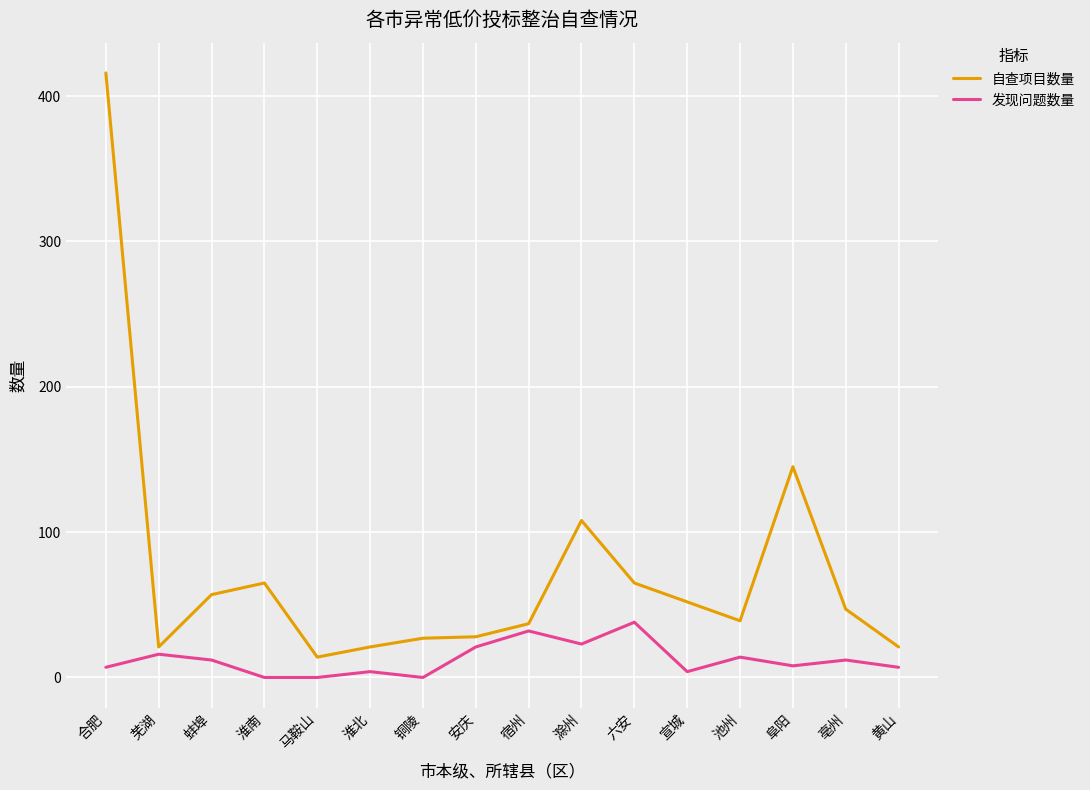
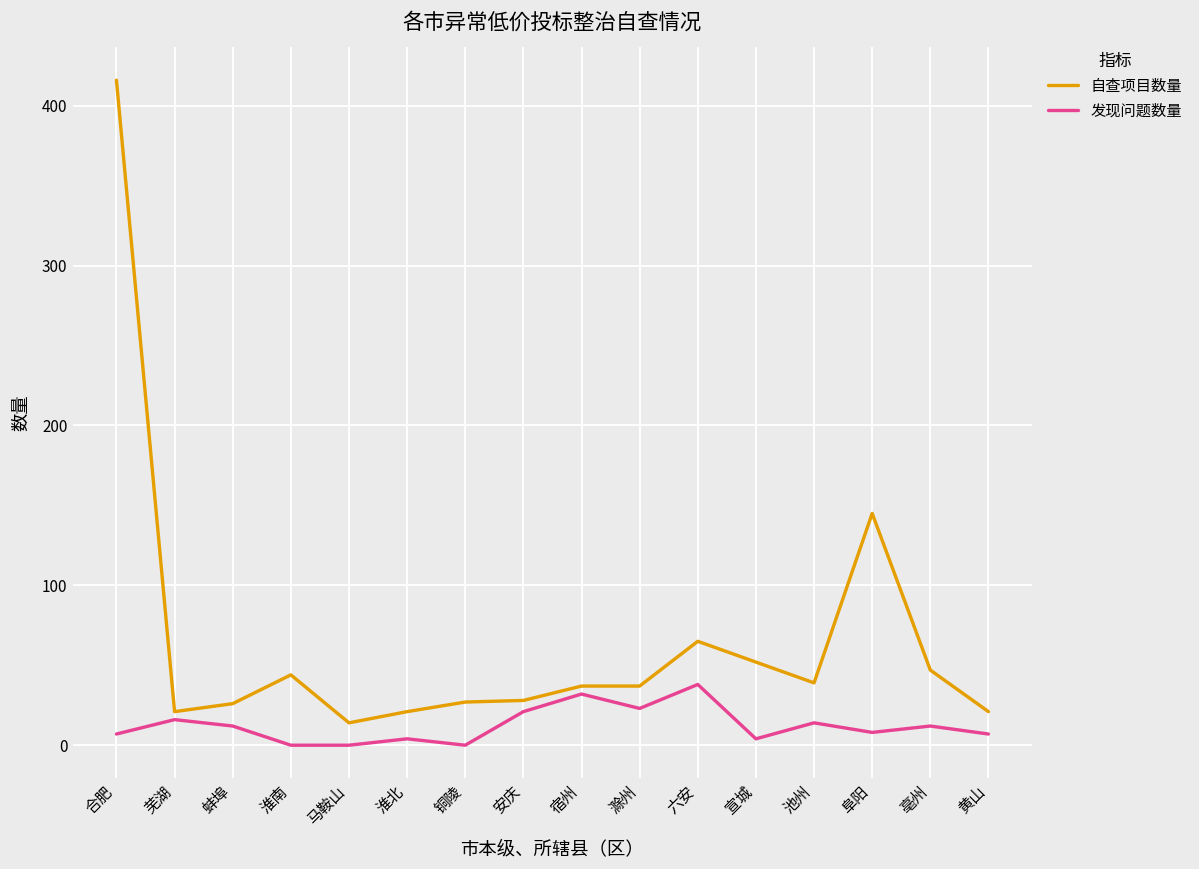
自查项目数量, 蚌埠: 57 -> 26
自查项目数量, 淮南: 65 -> 44
自查项目数量, 滁州: 108 -> 37
